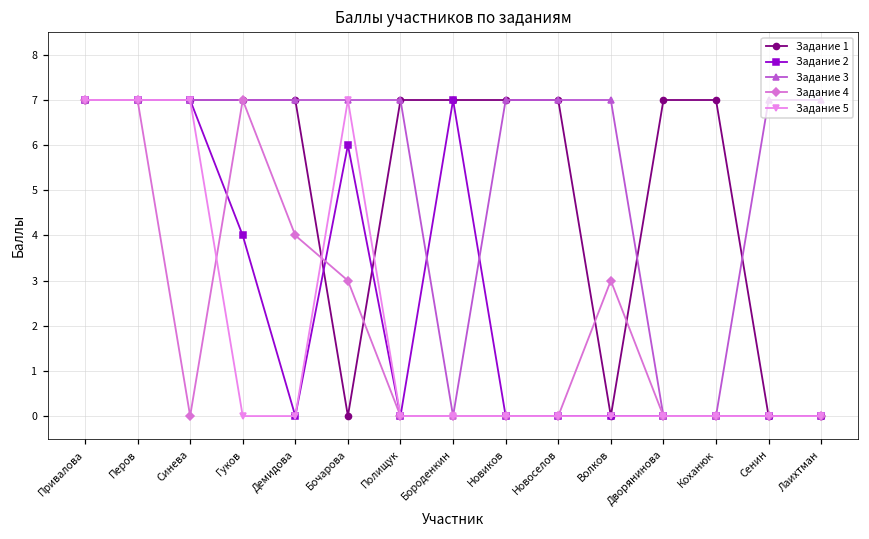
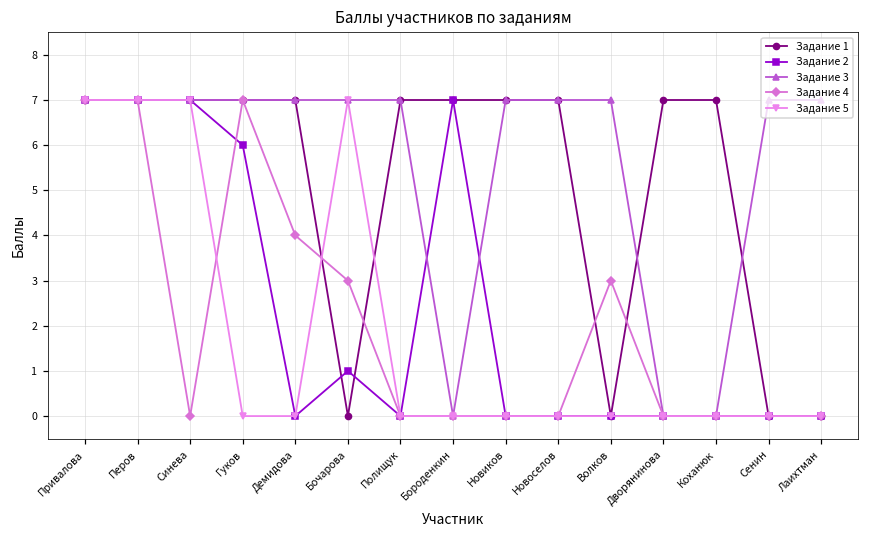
Задание 2, Гуков: 4 -> 6
Задание 2, Бочарова: 6 -> 1
